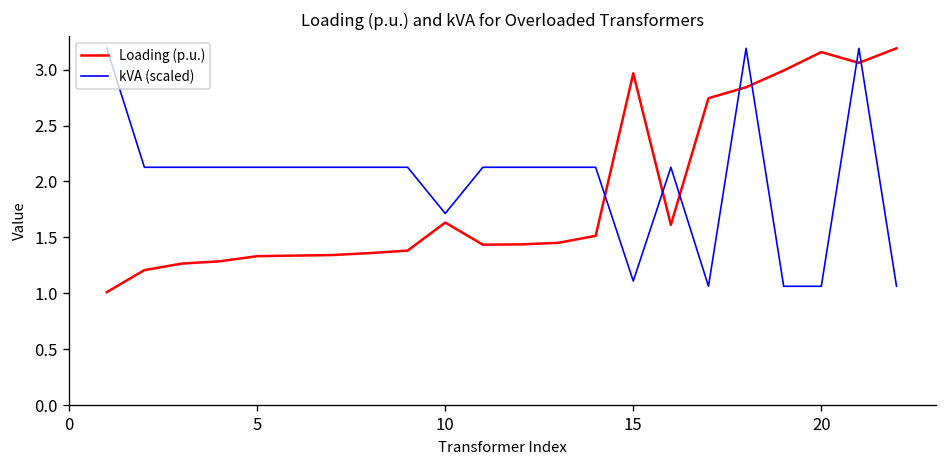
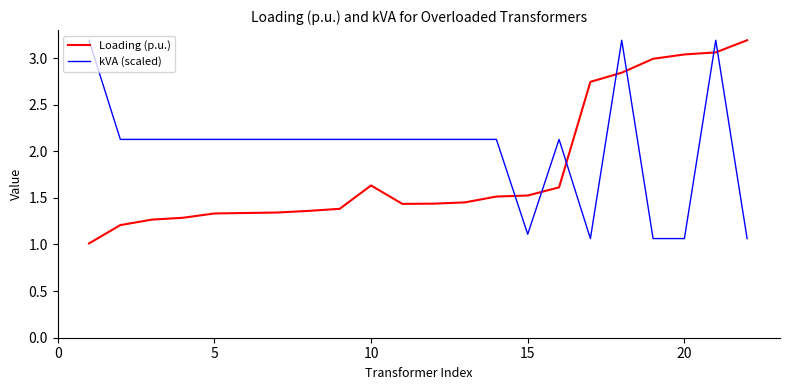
kVA (scaled), 10: 1.7 -> 2.1
Loading (p.u.), 15: 3.0 -> 1.5
Loading (p.u.), 20: 3.2 -> 3.0
